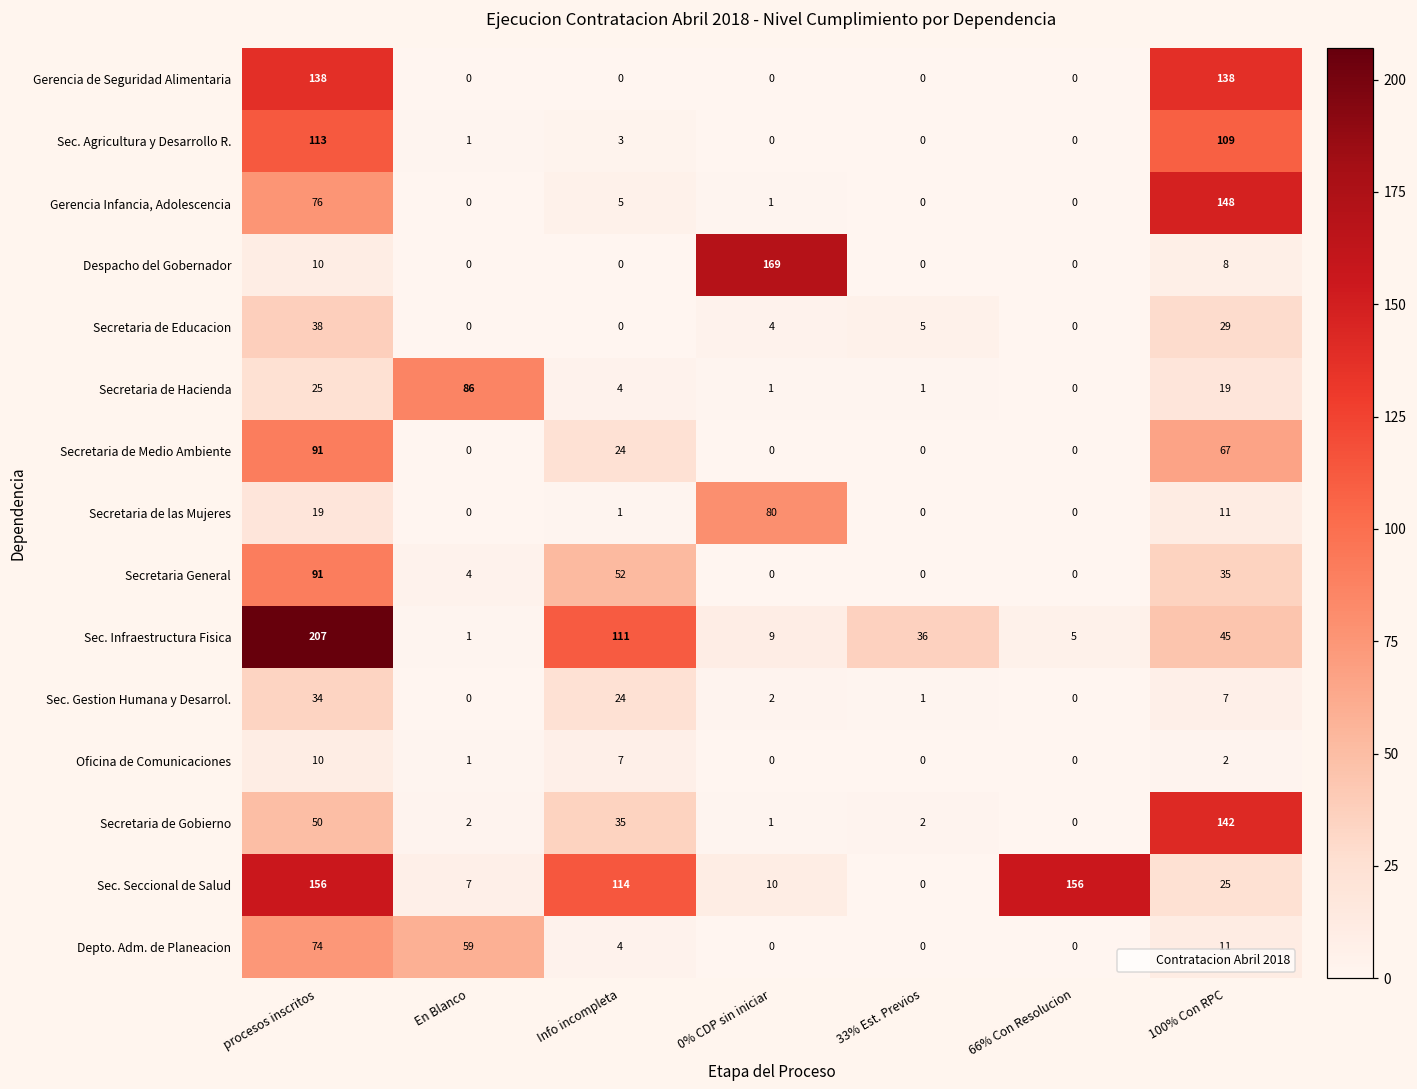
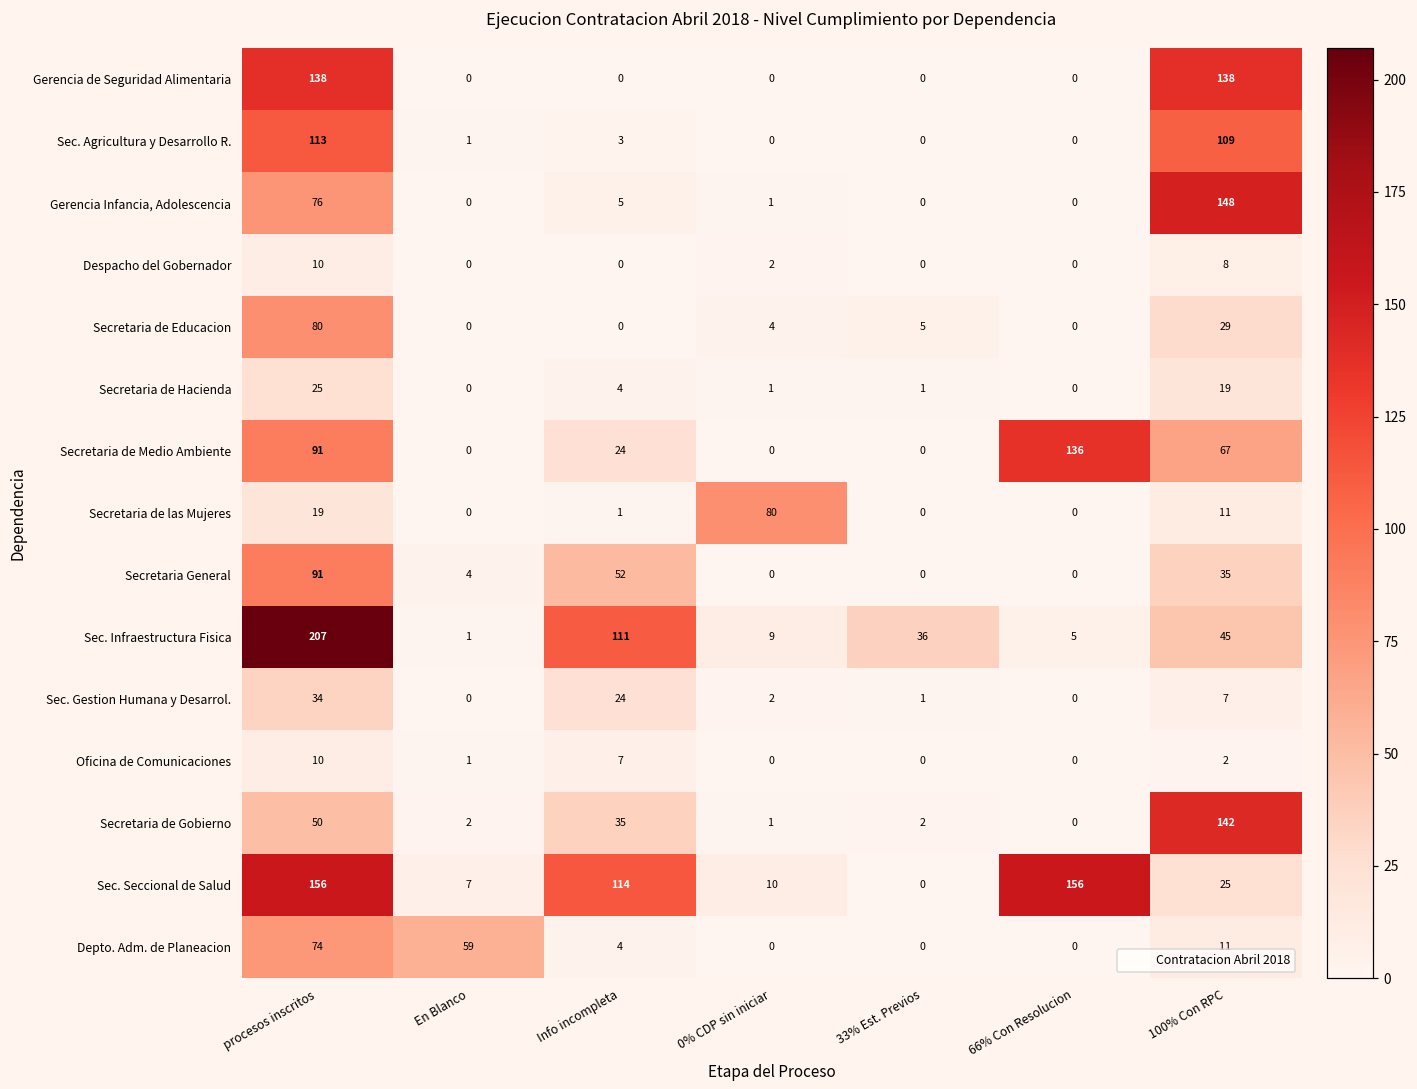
Despacho del Gobernador, 0% CDP sin iniciar: 169 -> 2
Secretaria de Educacion, procesos inscritos: 38 -> 80
Secretaria de Hacienda, En Blanco: 86 -> 0
Secretaria de Medio Ambiente, 66% Con Resolucion: 0 -> 136
